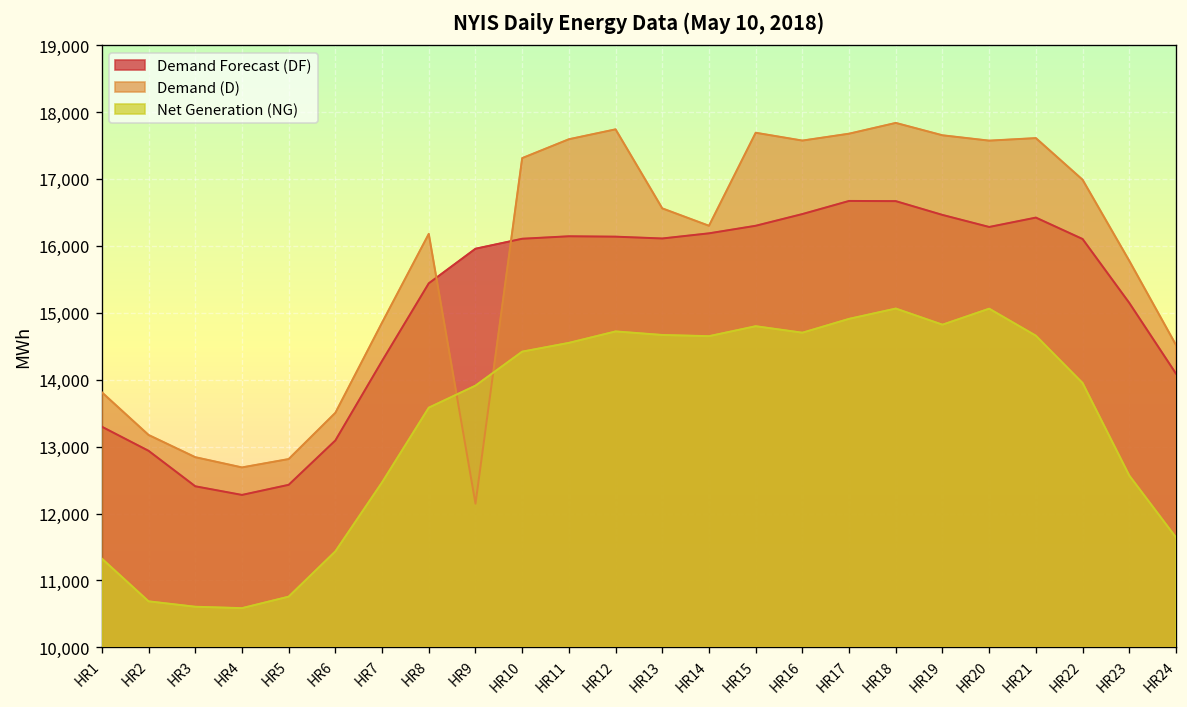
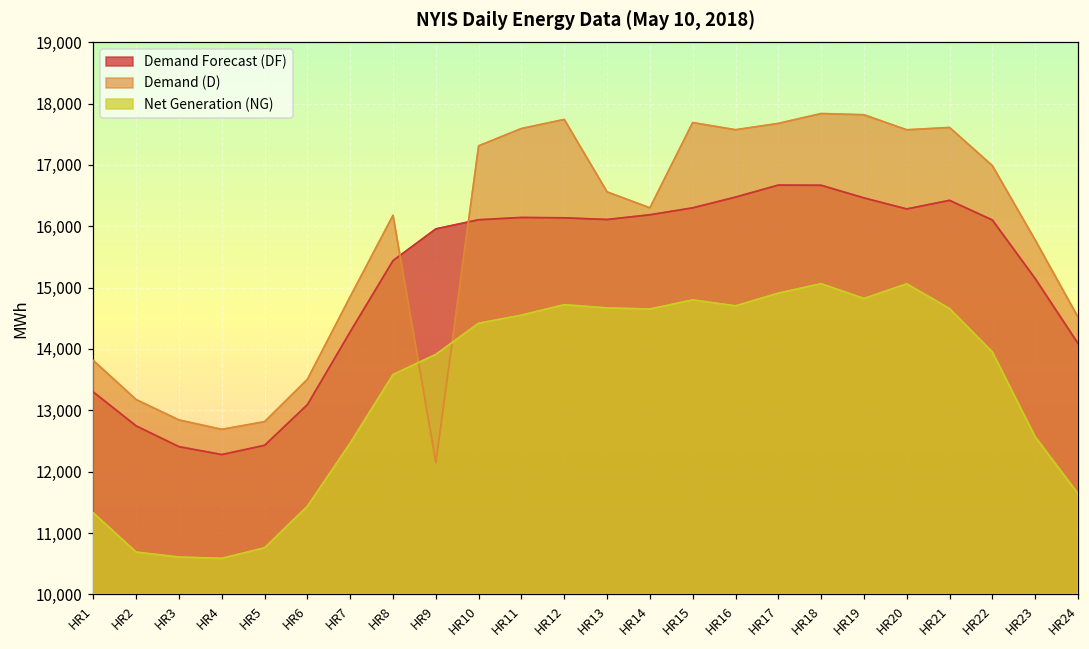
Demand Forecast (DF), HR2: 12,900 -> 12,700
Demand (D), HR19: 17,700 -> 17,800
